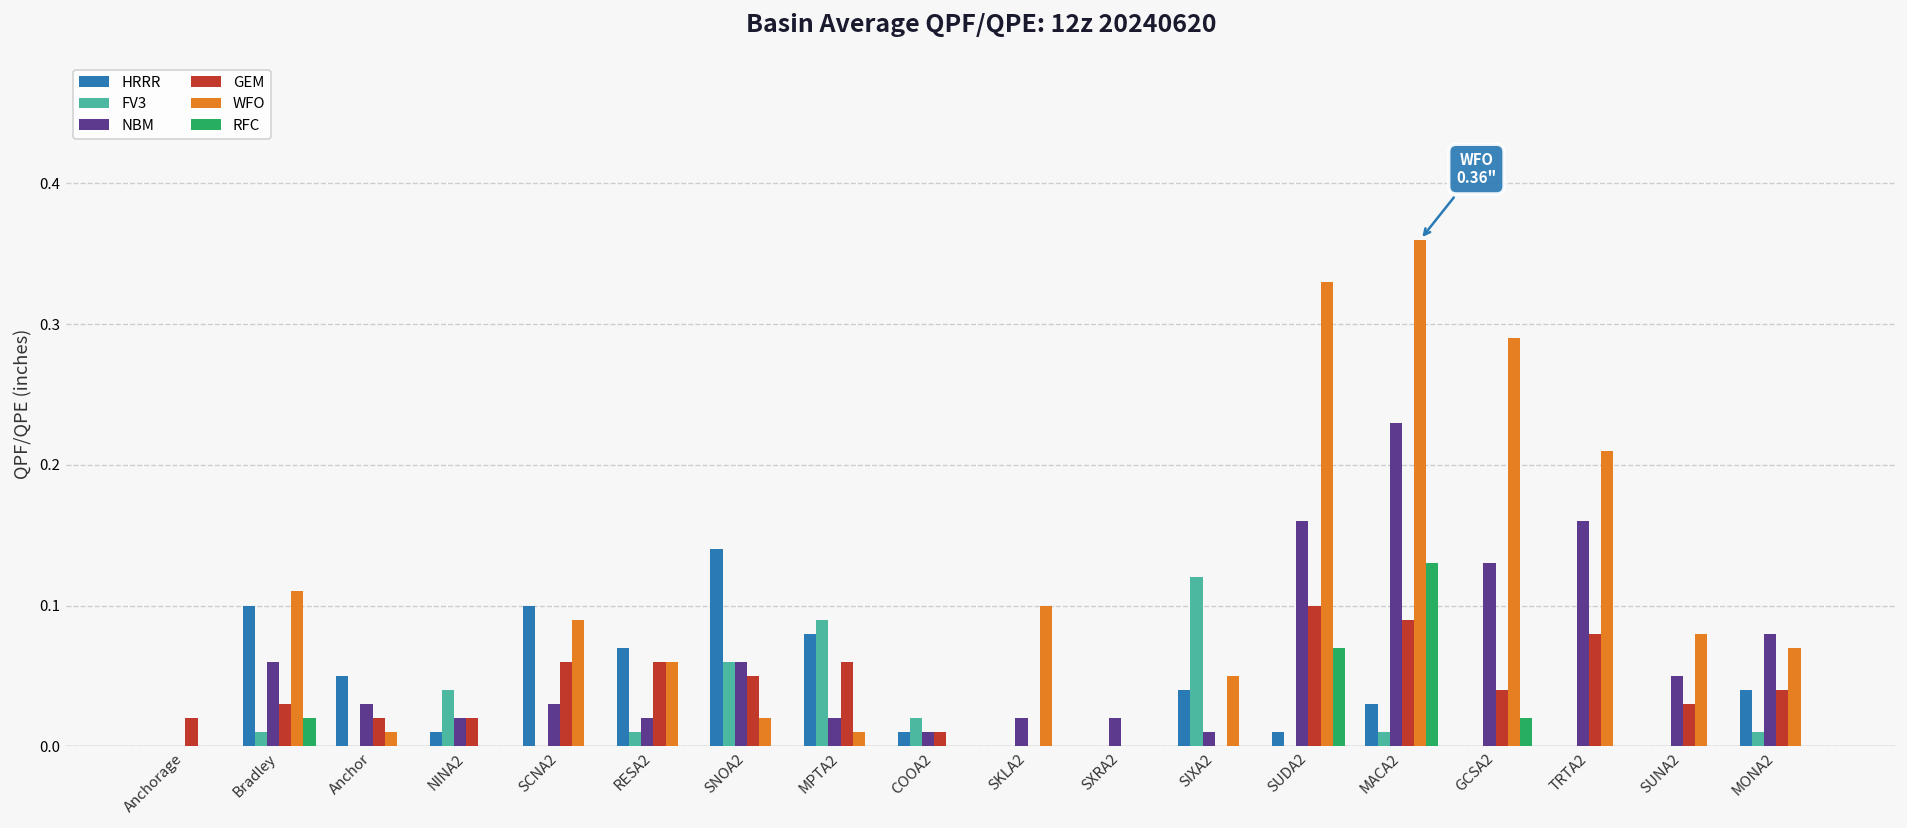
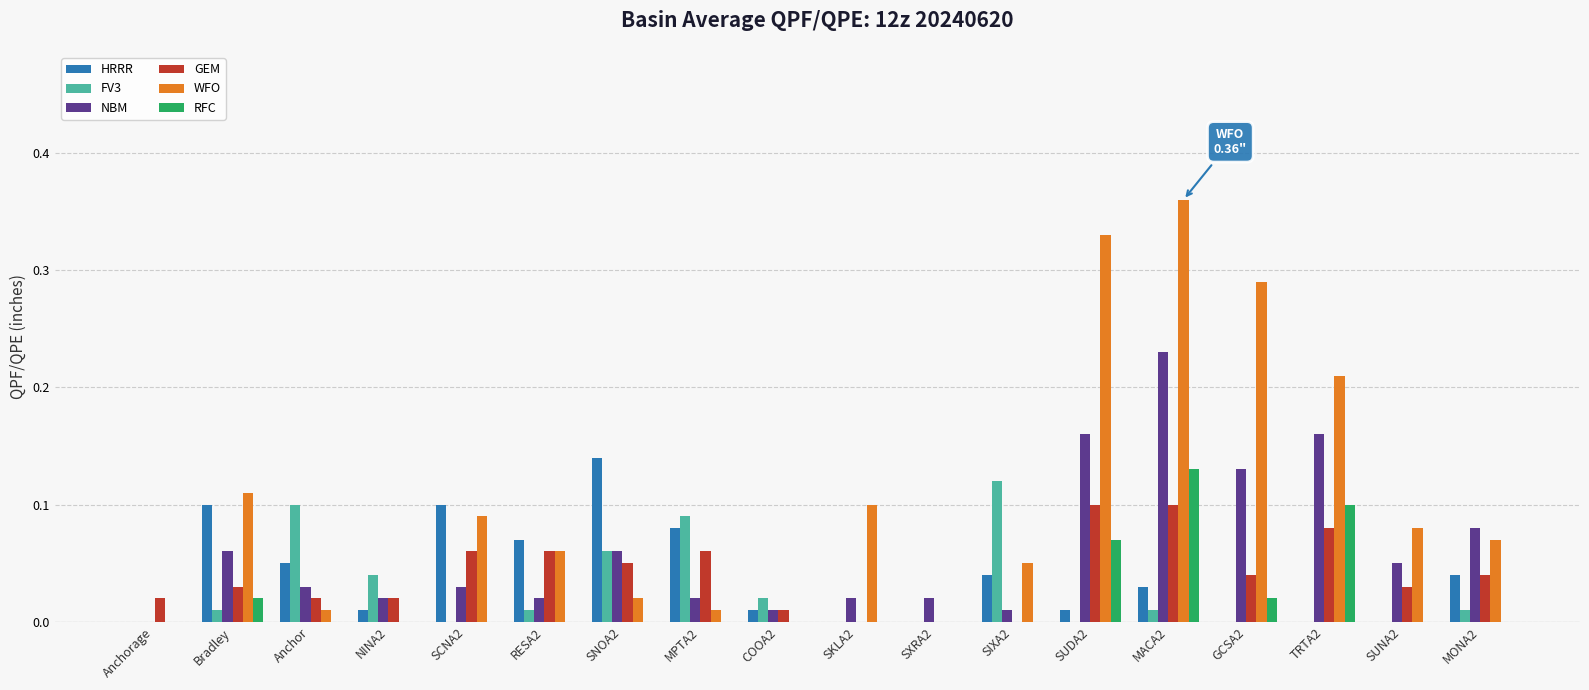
FV3, Anchor: 0.0 -> 0.1
GEM, MACA2: 0.09 -> 0.10
RFC, TRTA2: 0.0 -> 0.1
